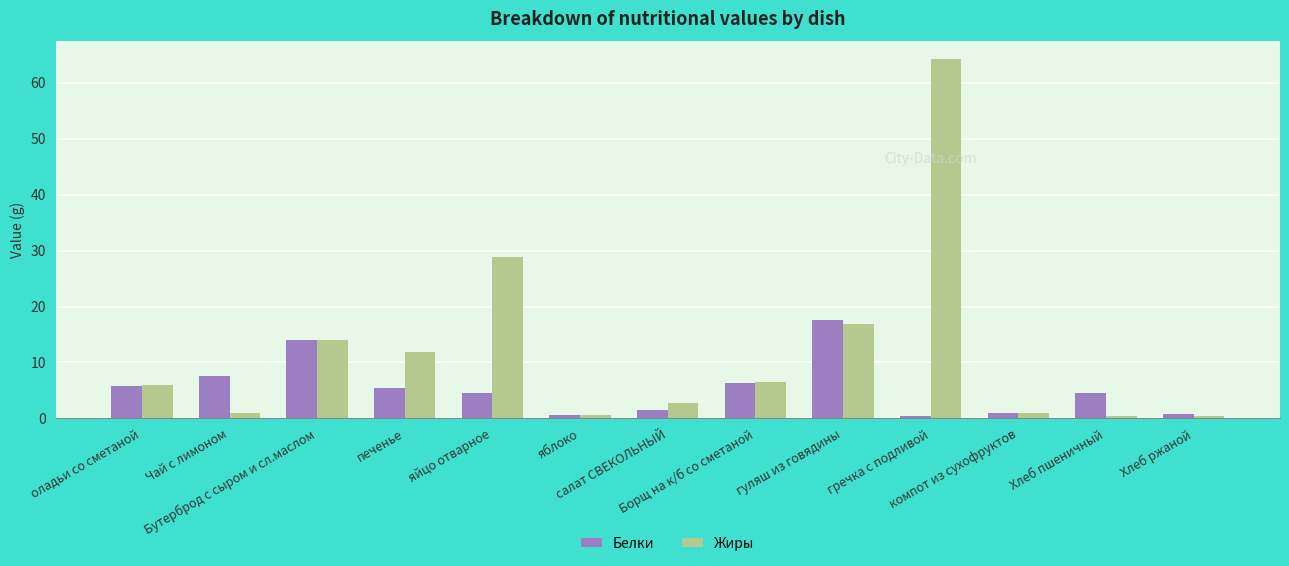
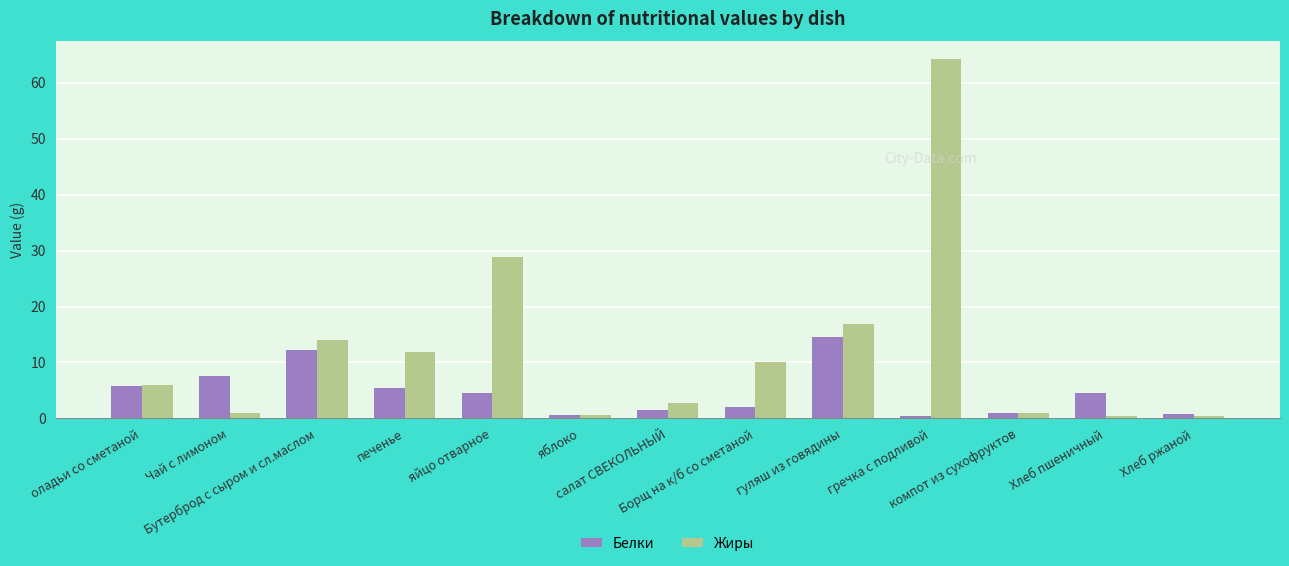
Белки, Бутерброд с сыром и сл.маслом: 14 -> 12
Белки, Борщ на к/б со сметаной: 6 -> 2
Жиры, Борщ на к/б со сметаной: 7 -> 10
Белки, гуляш из говядины: 18 -> 15
